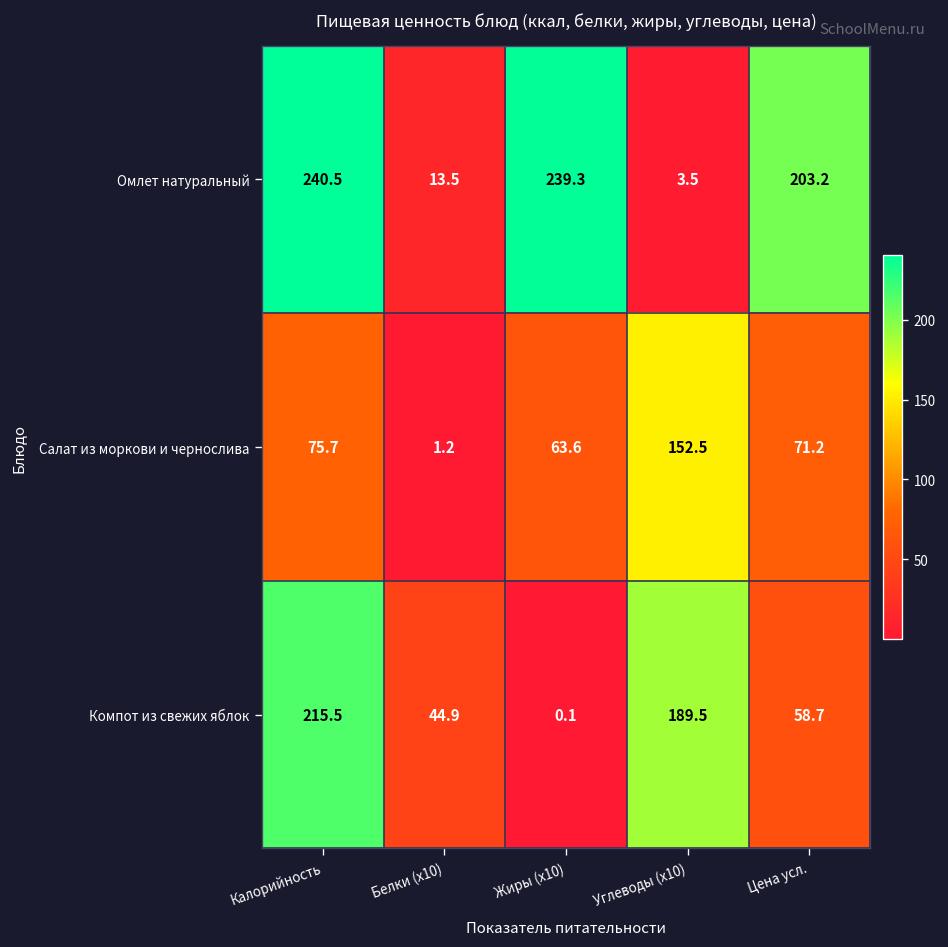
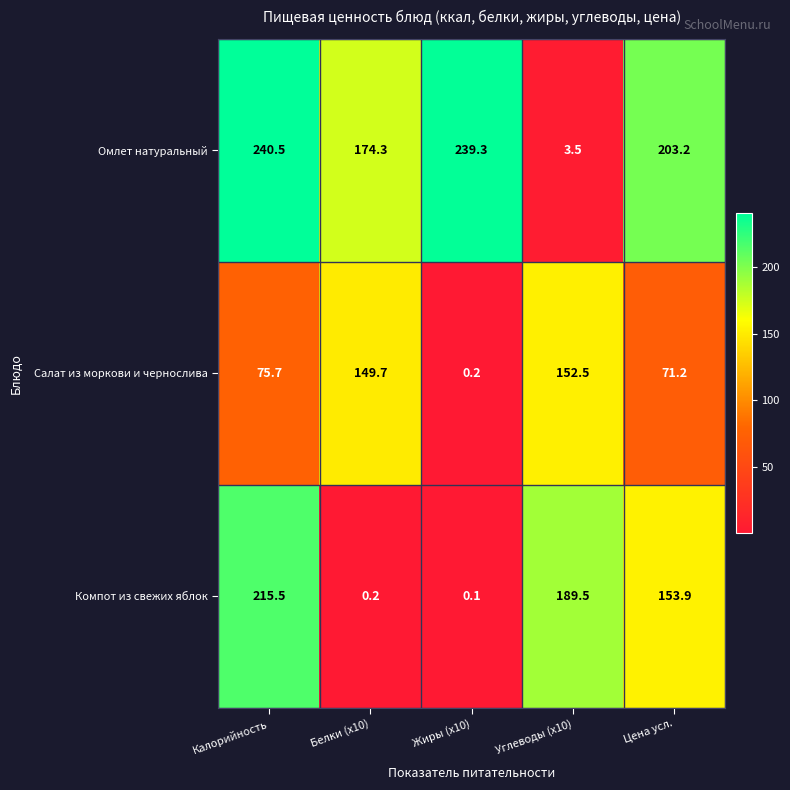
Омлет натуральный, Белки (x10): 13.5 -> 174.3
Салат из моркови и чернослива, Белки (x10): 1.2 -> 149.7
Салат из моркови и чернослива, Жиры (x10): 63.6 -> 0.2
Компот из свежих яблок, Белки (x10): 44.9 -> 0.2
Компот из свежих яблок, Цена усл.: 58.7 -> 153.9
